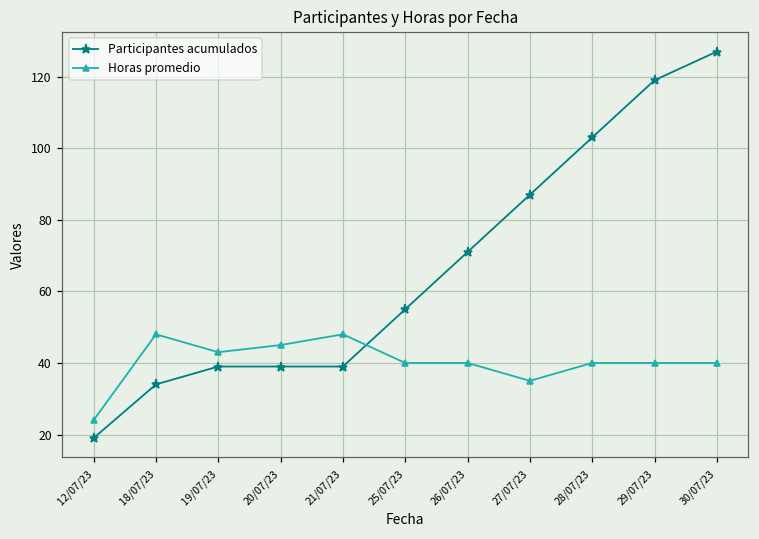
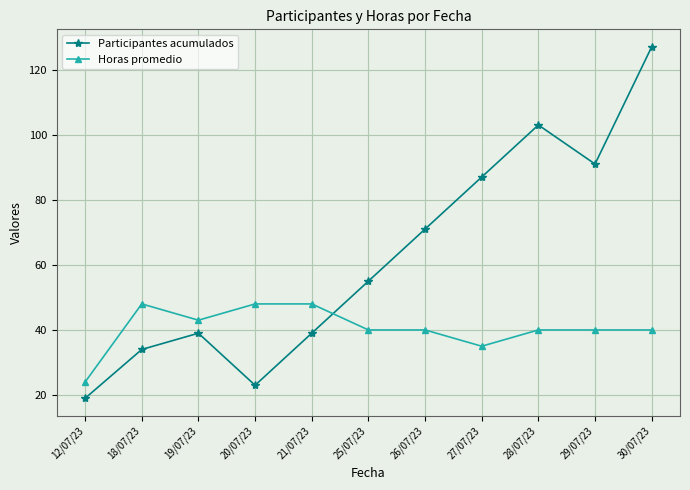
Participantes acumulados, 20/07/23: 39 -> 23
Horas promedio, 20/07/23: 45 -> 48
Participantes acumulados, 29/07/23: 119 -> 91
